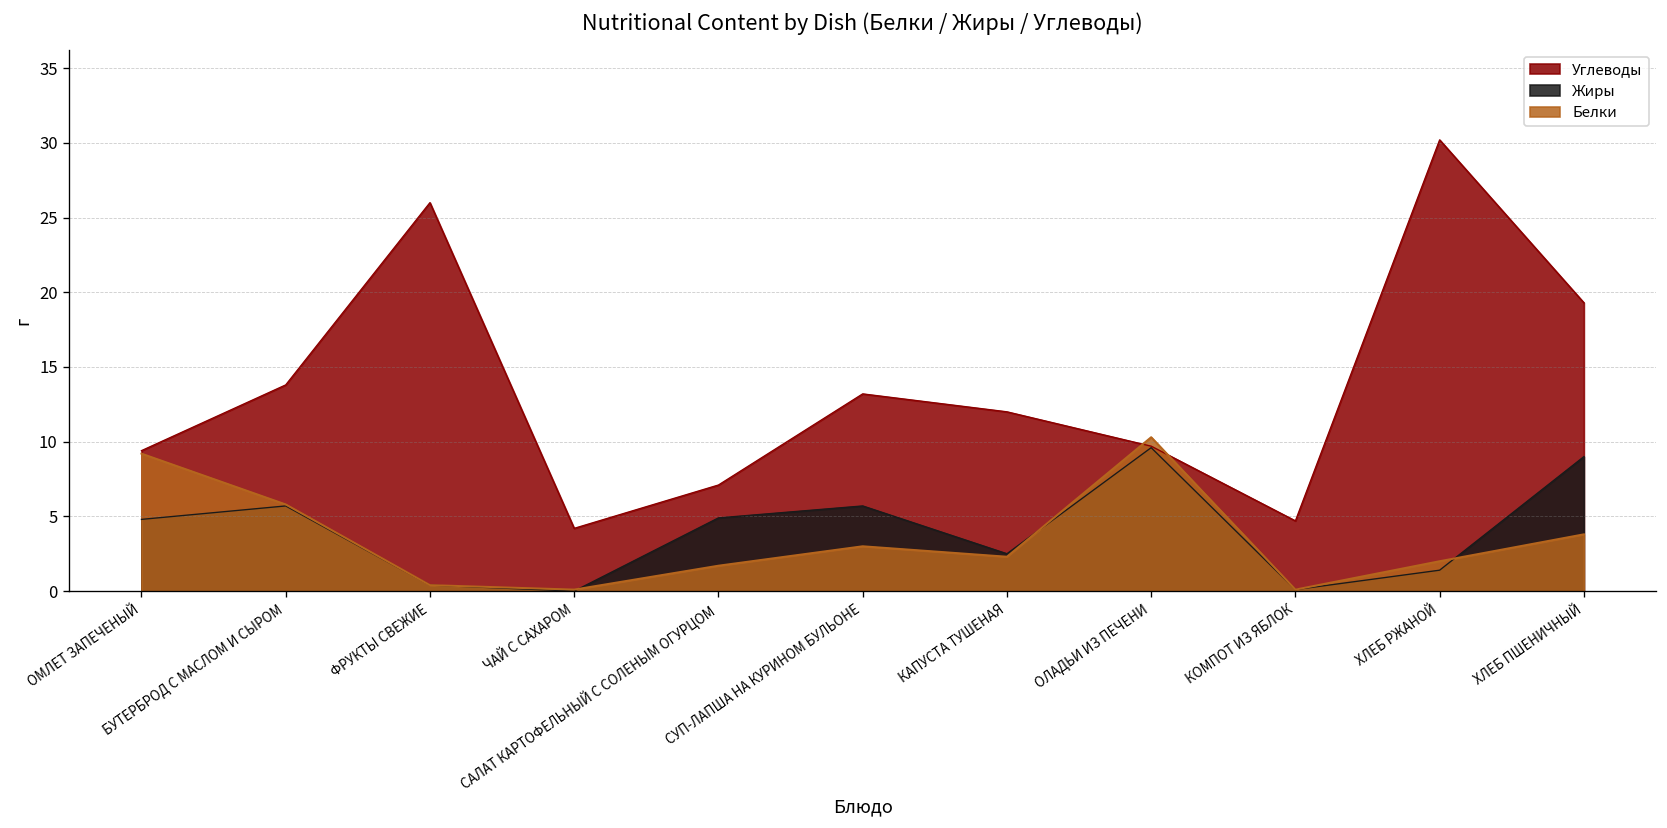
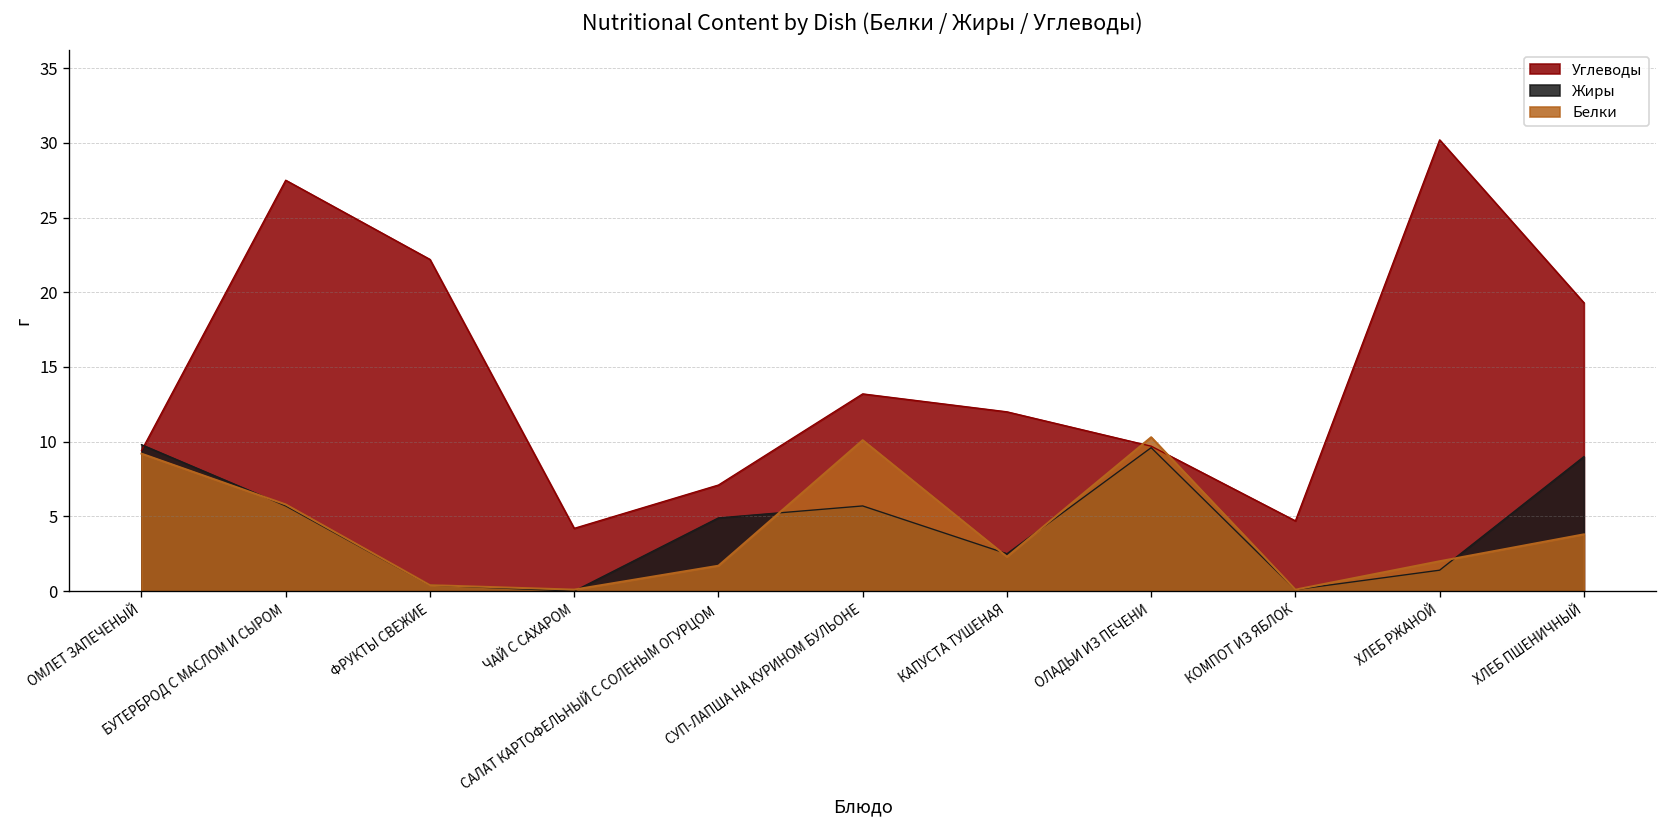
Жиры, ОМЛЕТ ЗАПЕЧЕНЫЙ: 4.8 -> 9.8
Углеводы, БУТЕРБРОД С МАСЛОМ И СЫРОМ: 13.8 -> 27.5
Углеводы, ФРУКТЫ СВЕЖИЕ: 26.0 -> 22.2
Белки, СУП-ЛАПША НА КУРИНОМ БУЛЬОНЕ: 3.0 -> 10.1
